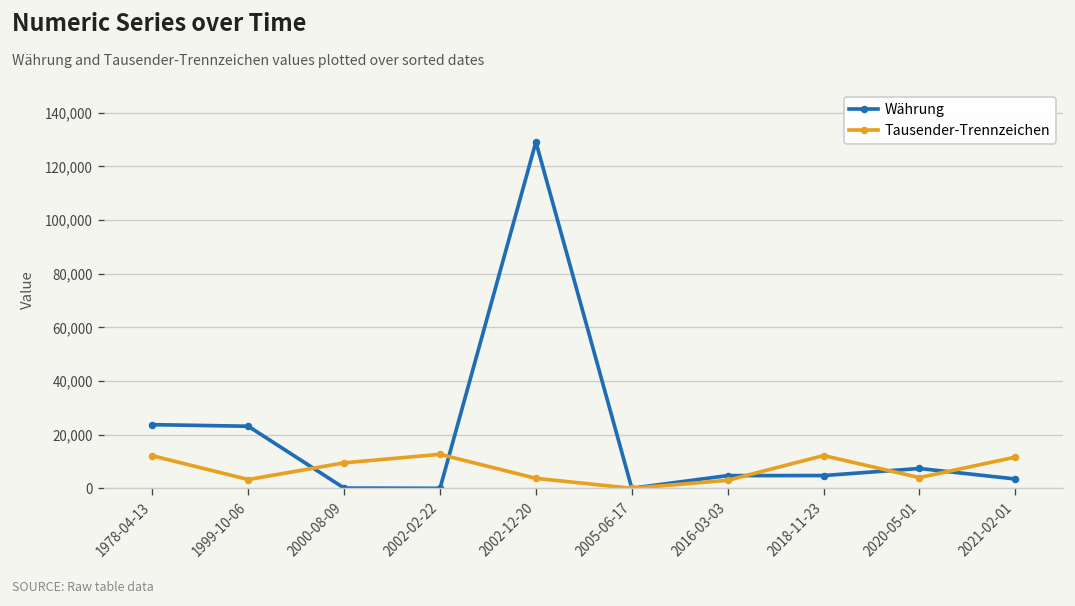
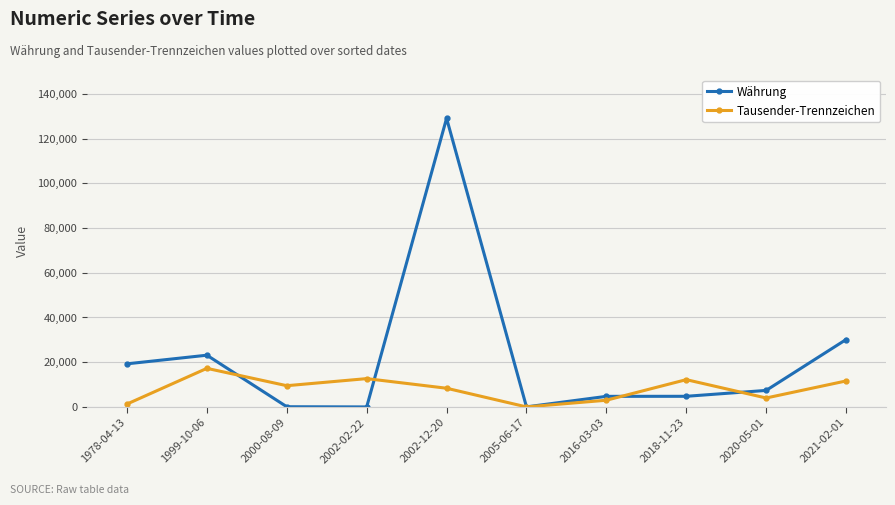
Währung, 1978-04-13: 24,000 -> 19,000
Tausender-Trennzeichen, 1978-04-13: 12,000 -> 1,000
Tausender-Trennzeichen, 1999-10-06: 3,000 -> 17,000
Tausender-Trennzeichen, 2002-12-20: 4,000 -> 8,000
Währung, 2021-02-01: 3,000 -> 30,000
